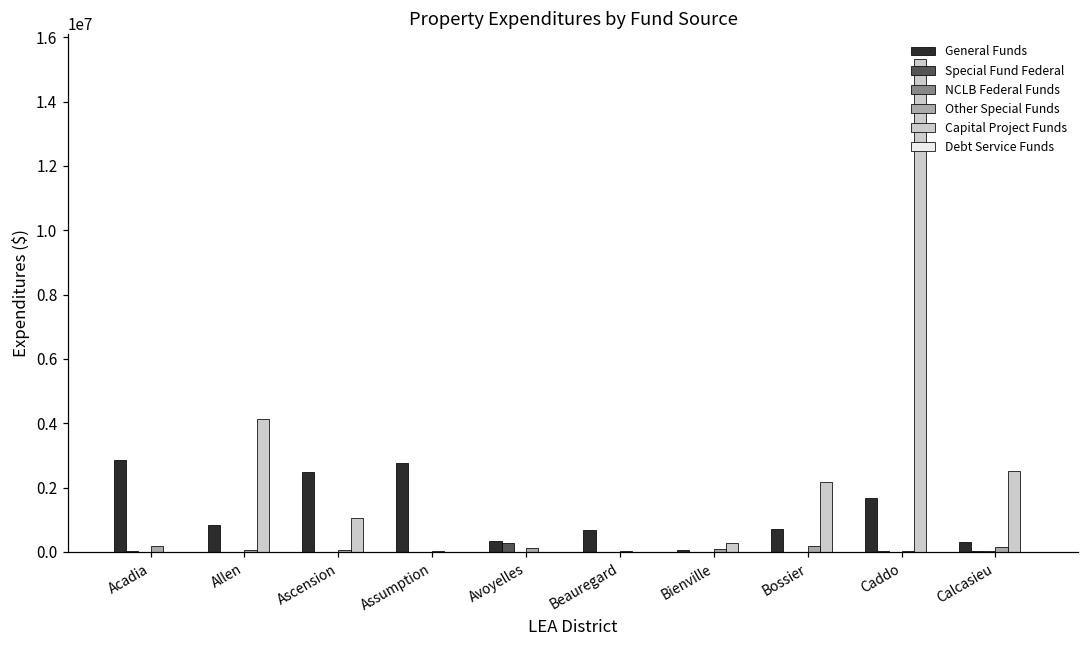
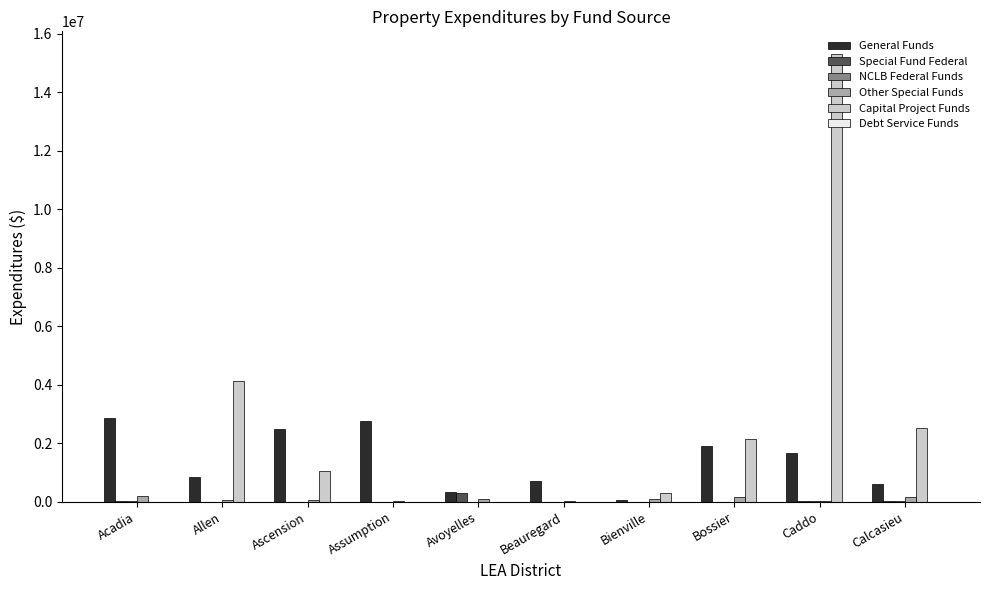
General Funds, Bossier: 700000 -> 1900000
General Funds, Calcasieu: 300000 -> 600000
